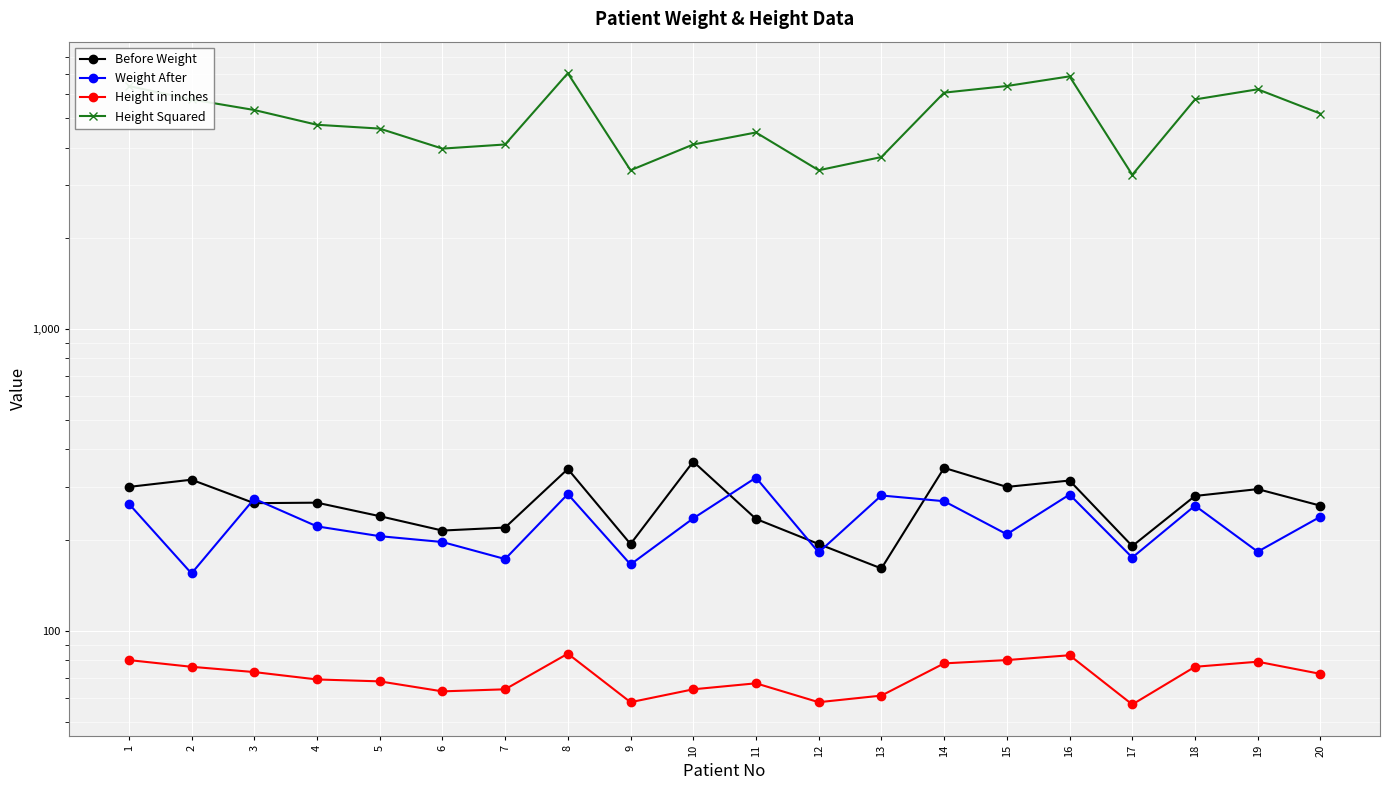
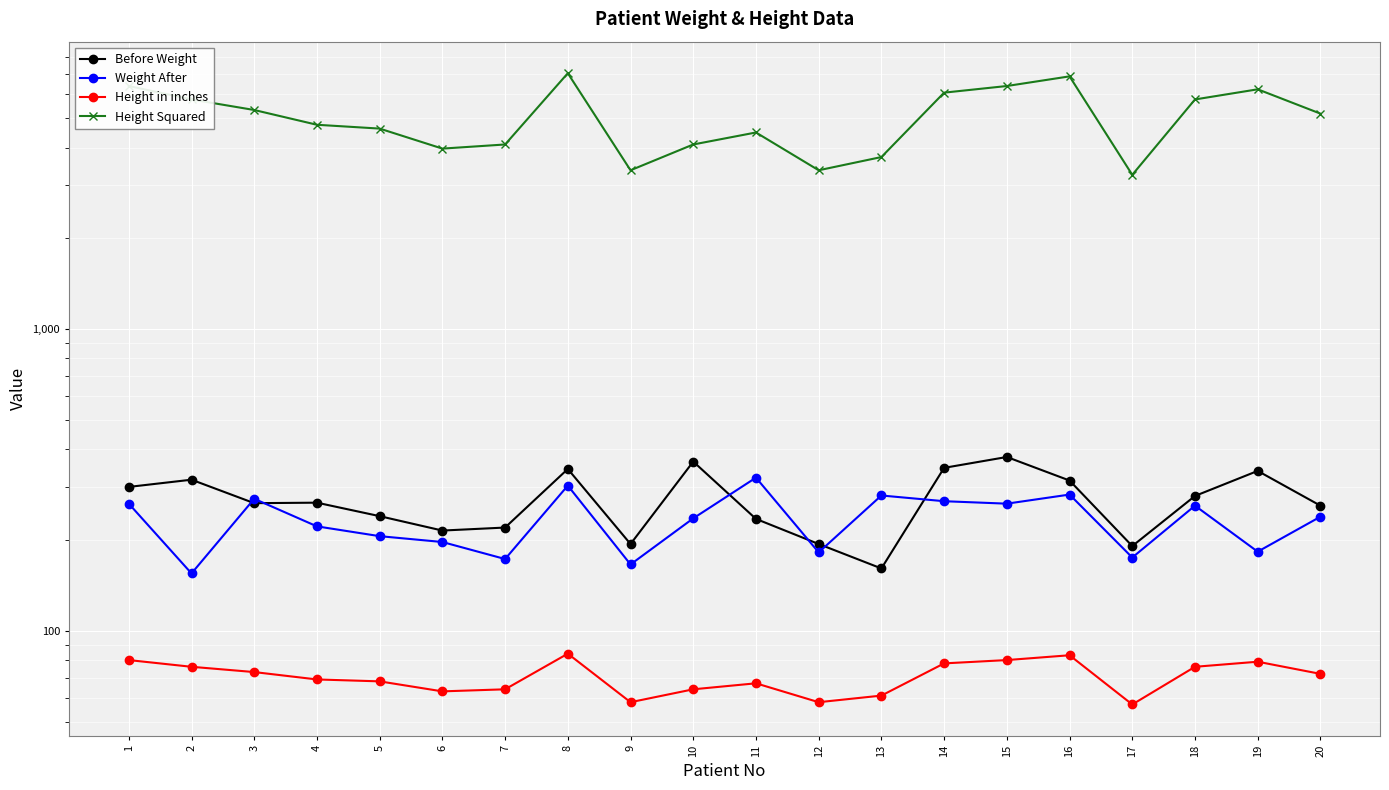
Weight After, 8: 280 -> 300
Before Weight, 15: 300 -> 380
Weight After, 15: 210 -> 260
Before Weight, 19: 300 -> 340
